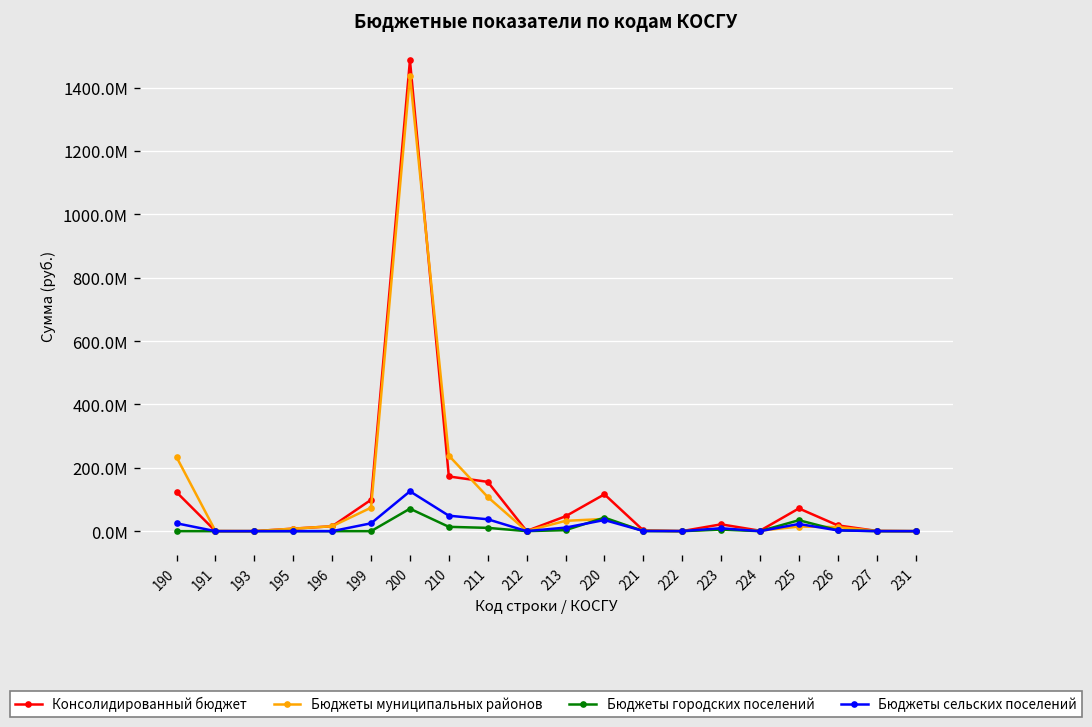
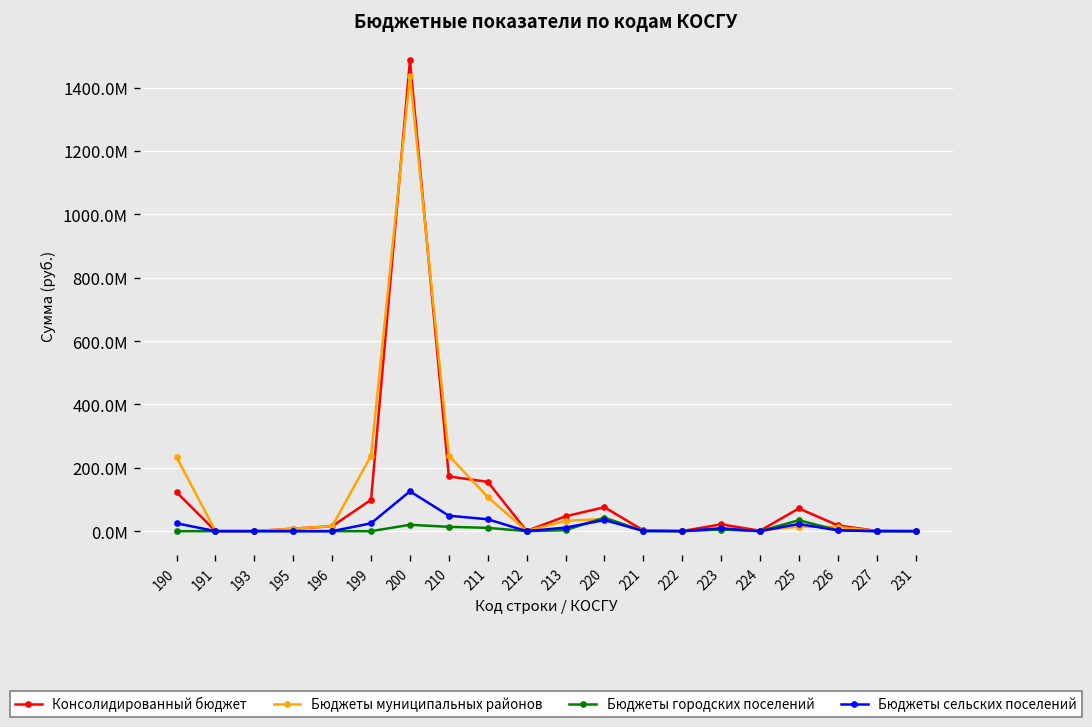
Бюджеты муниципальных районов, 199: 70000000 -> 240000000
Бюджеты городских поселений, 200: 70000000 -> 20000000
Консолидированный бюджет, 220: 120000000 -> 80000000
